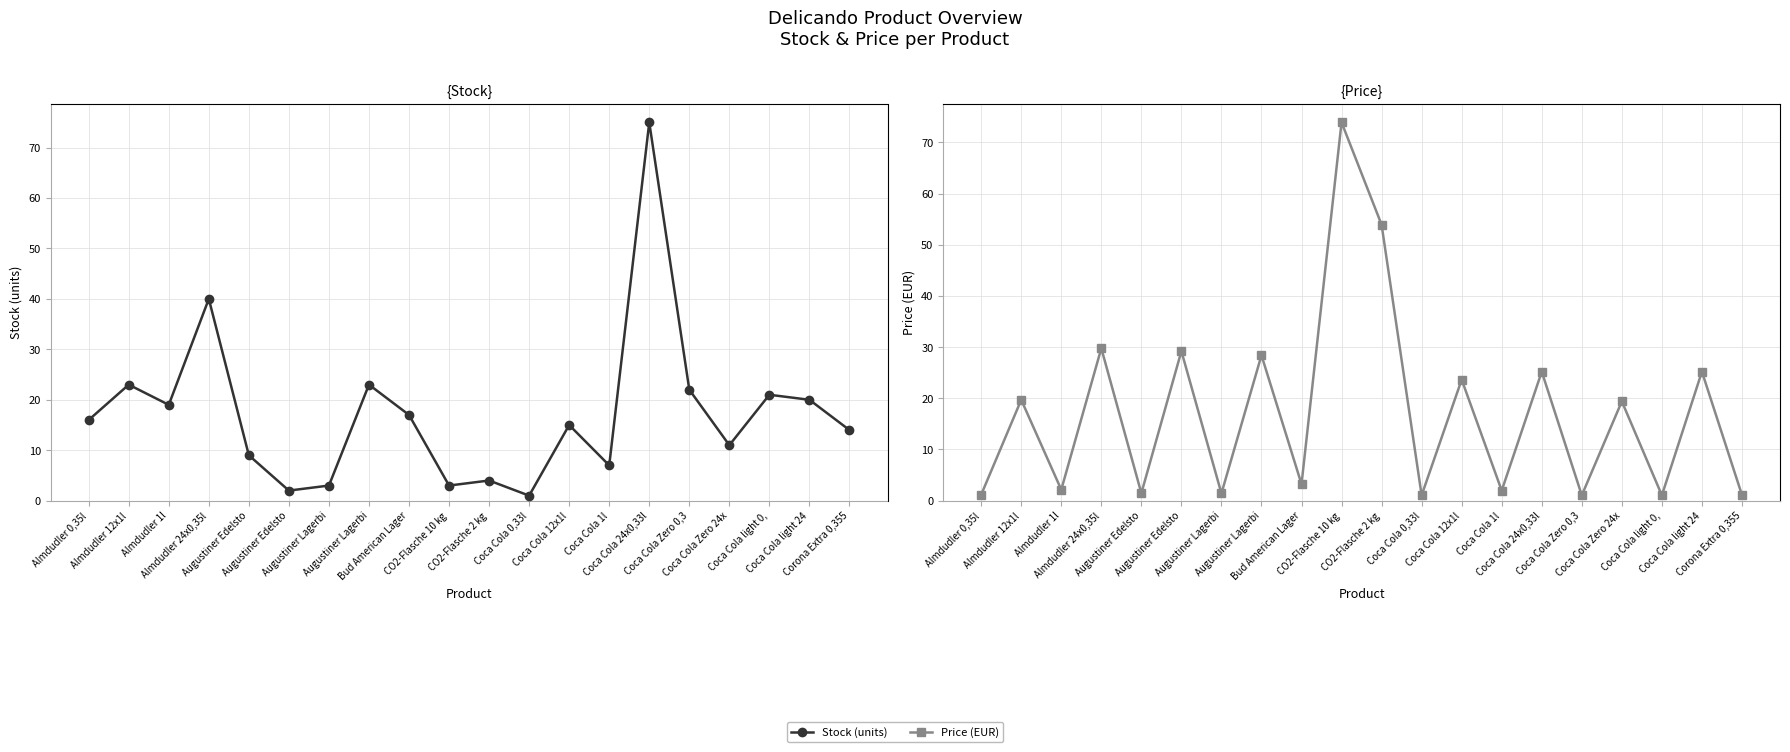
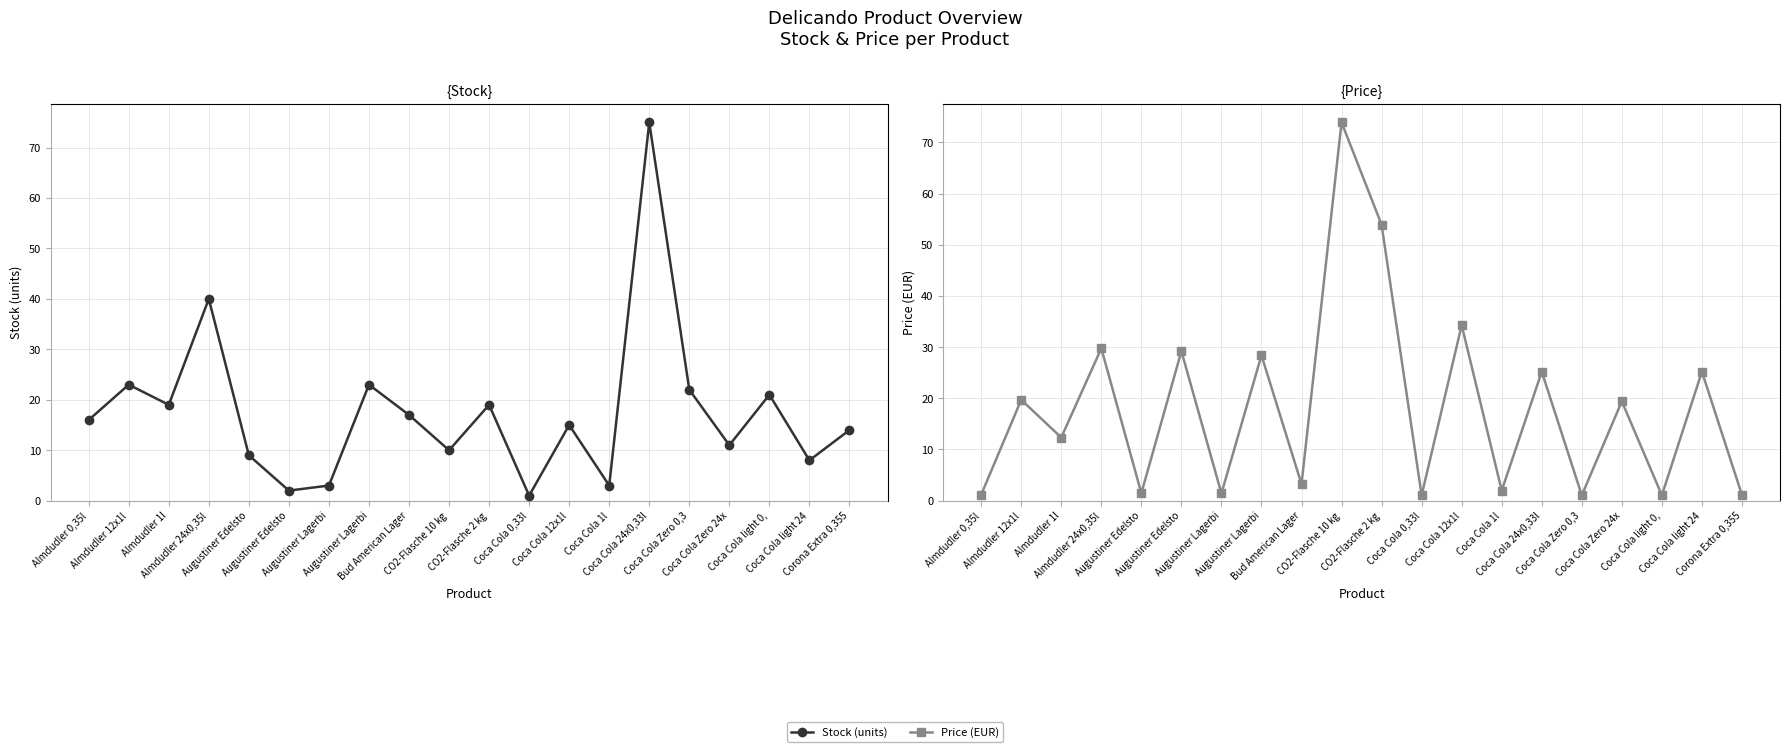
{Stock}, CO2-Flasche 10 kg: 3 -> 10
{Stock}, CO2-Flasche 2 kg: 4 -> 19
{Stock}, Coca Cola 1l: 7 -> 3
{Stock}, Coca Cola light 24: 20 -> 8
{Price}, Almdudler 1l: 2 -> 12
{Price}, Coca Cola 12x1l: 24 -> 34
